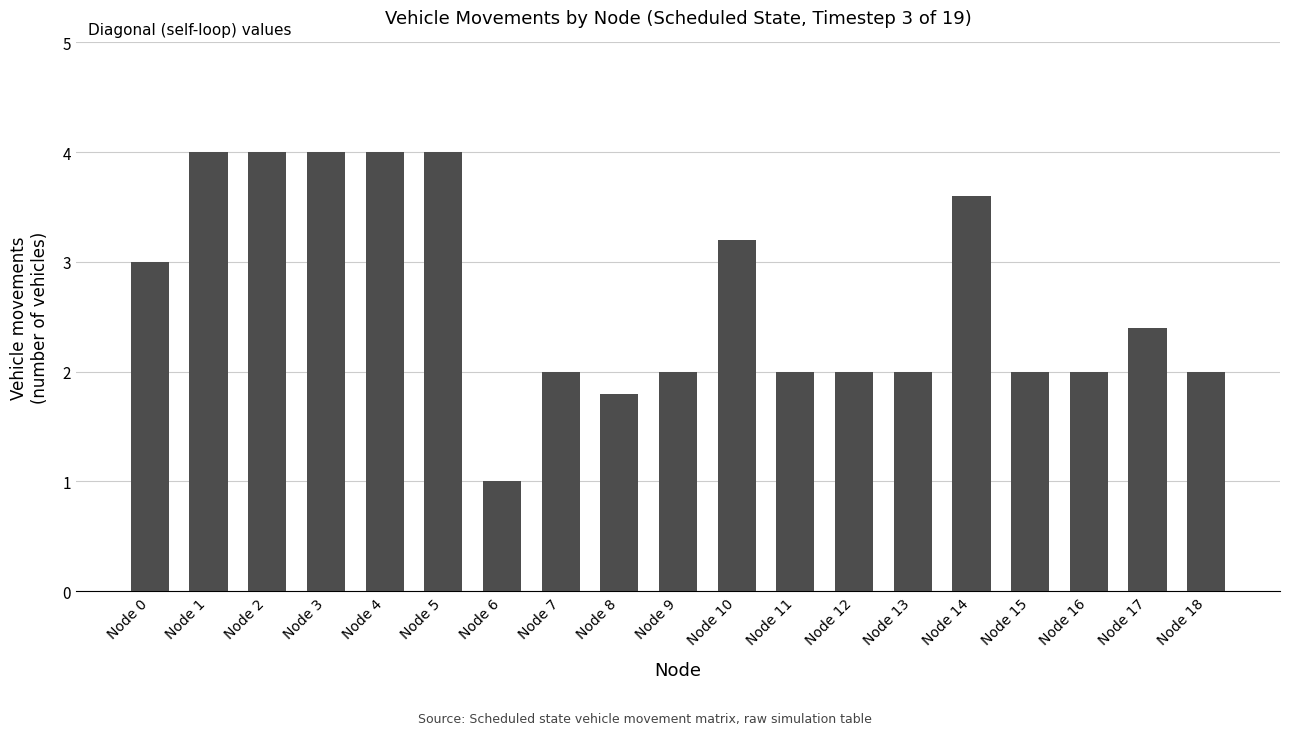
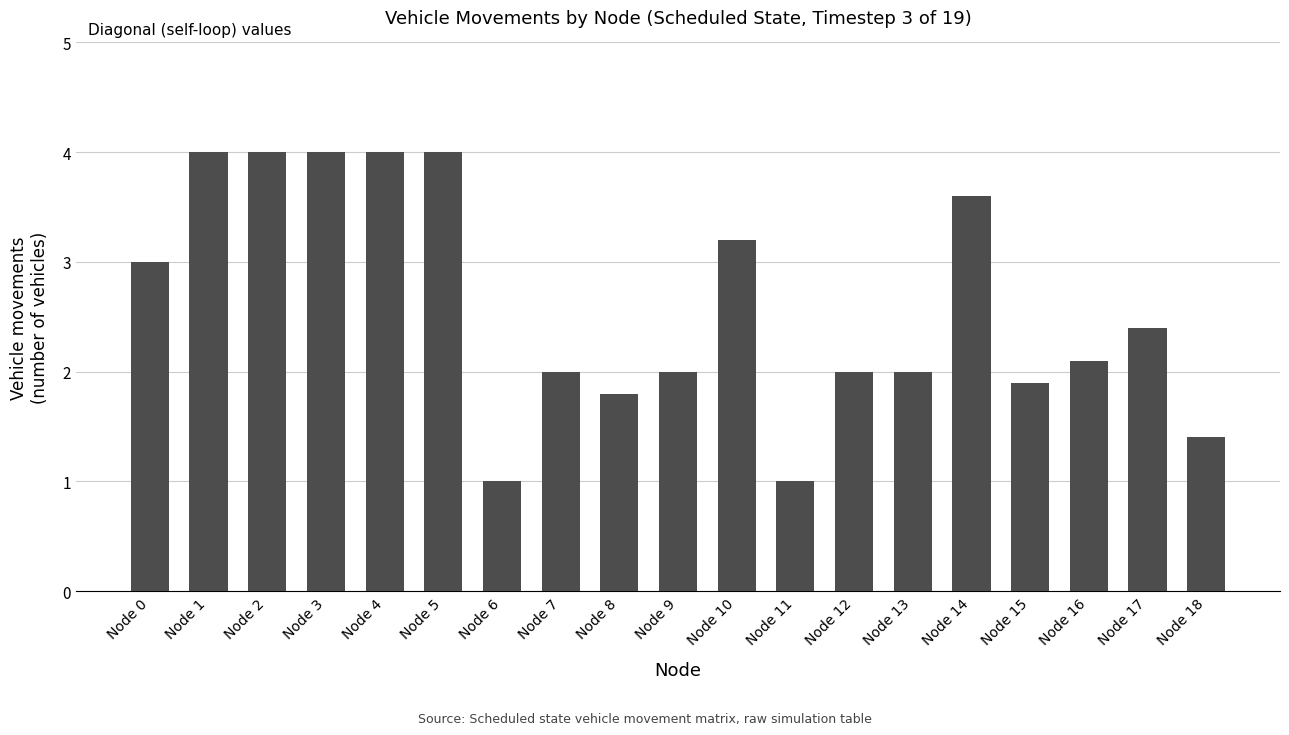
Node 11: 2 -> 1
Node 15: 2.0 -> 1.9
Node 16: 2.0 -> 2.1
Node 18: 2.0 -> 1.4
